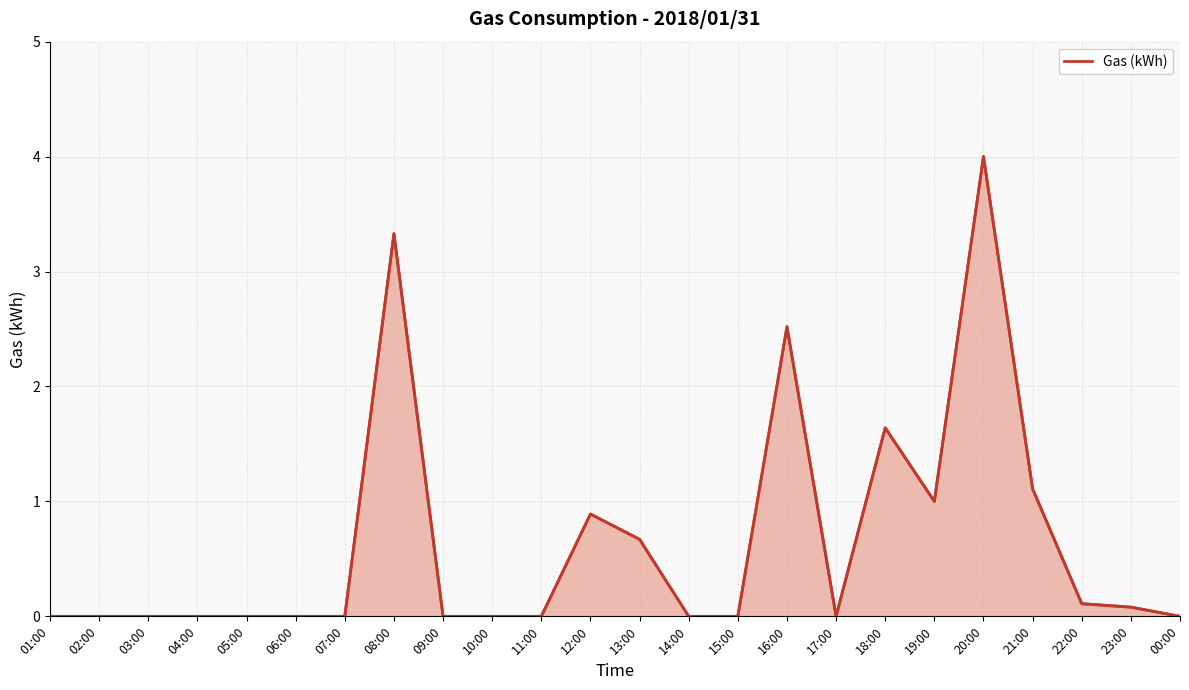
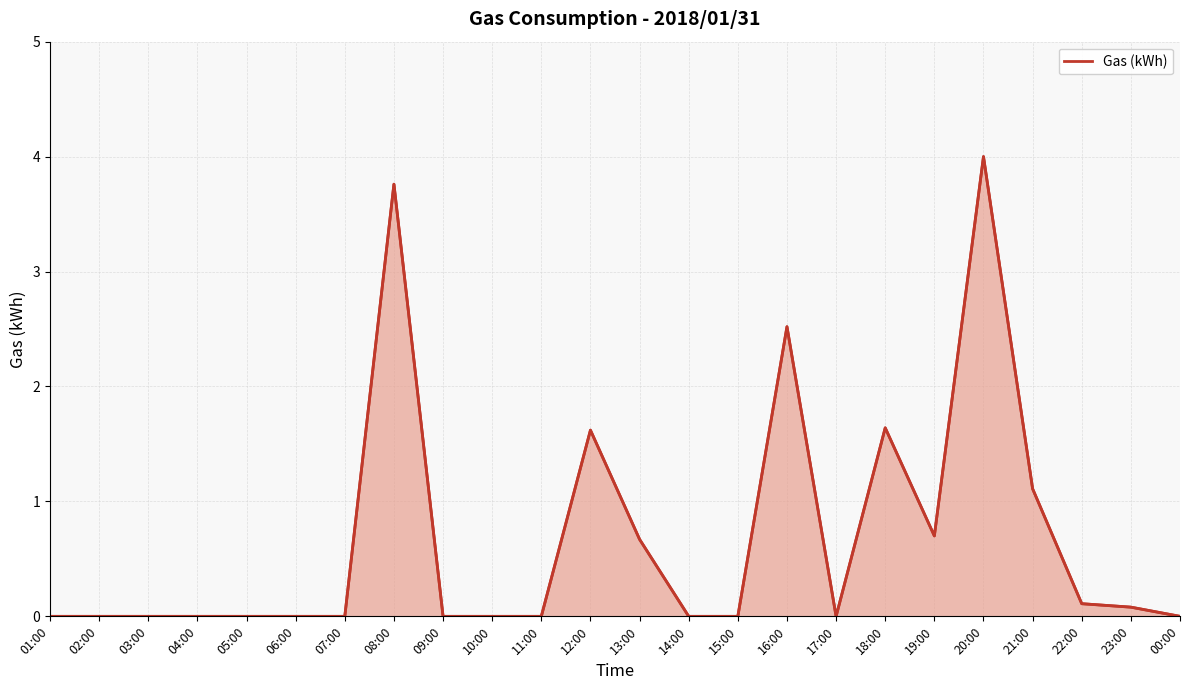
08:00: 3.33 -> 3.76
12:00: 0.89 -> 1.62
19:00: 1.0 -> 0.7
